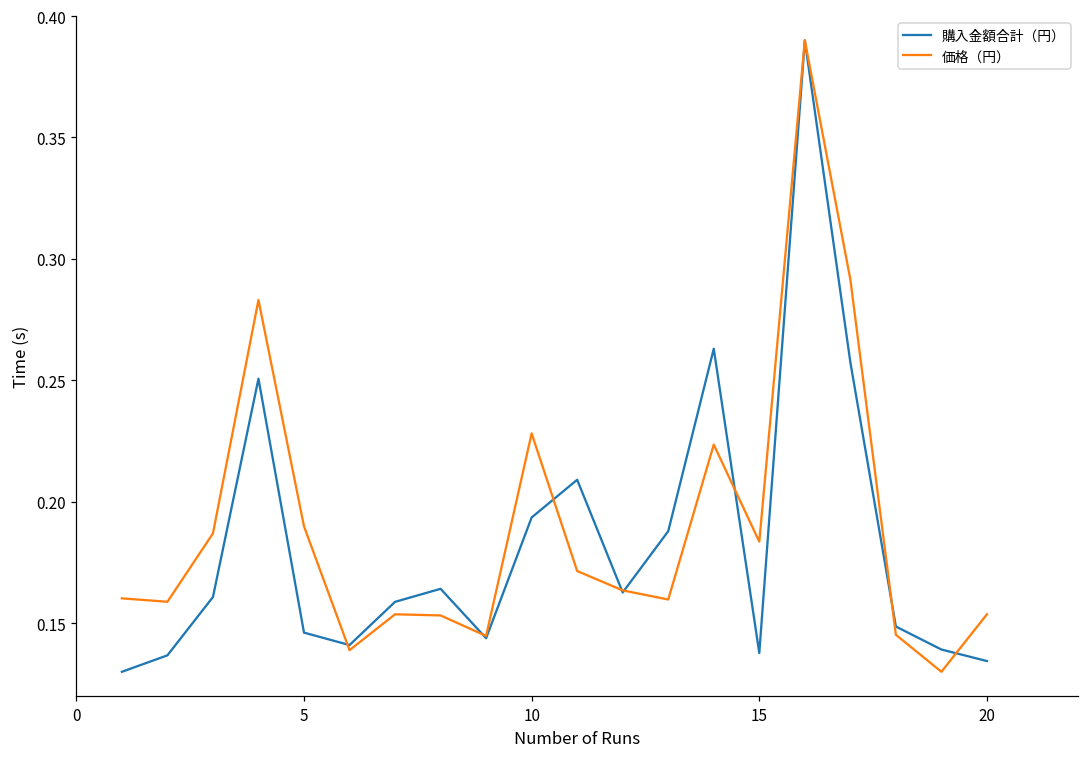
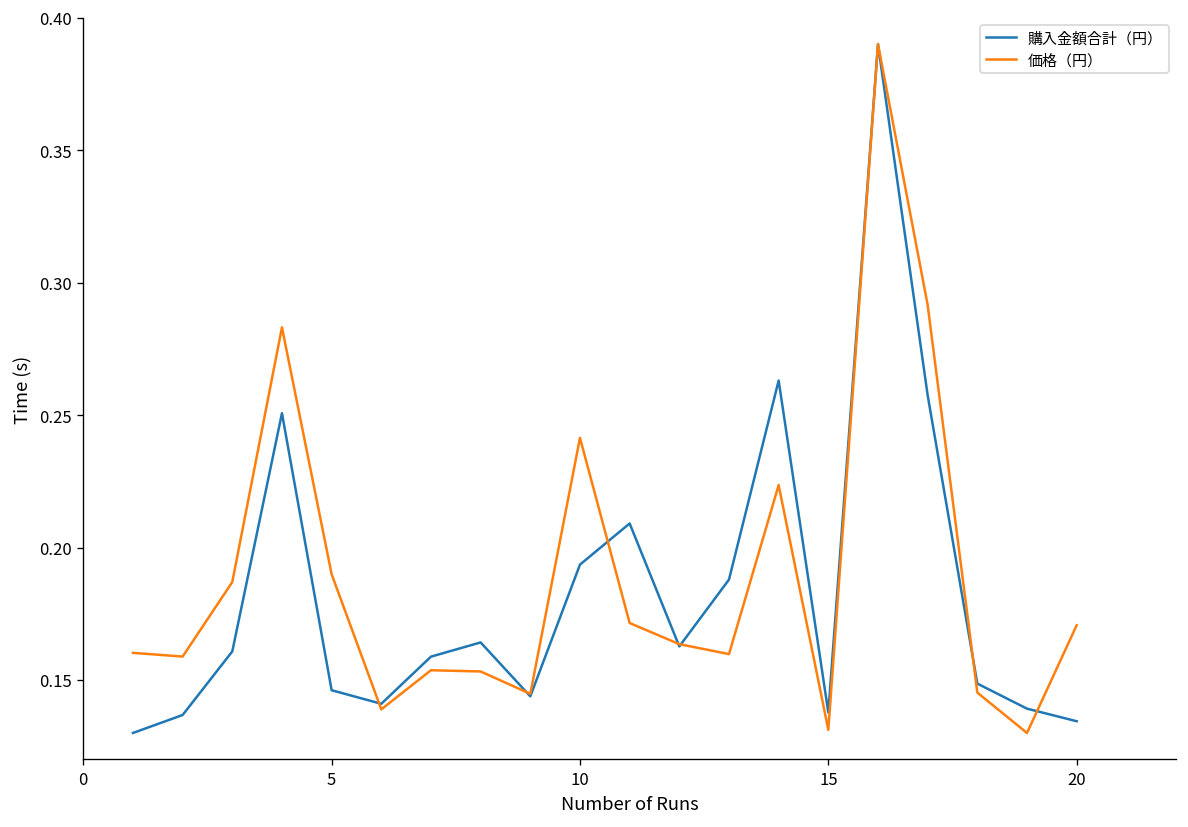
価格（円）, 10: 0.228 -> 0.241
価格（円）, 15: 0.184 -> 0.131
価格（円）, 20: 0.154 -> 0.171
